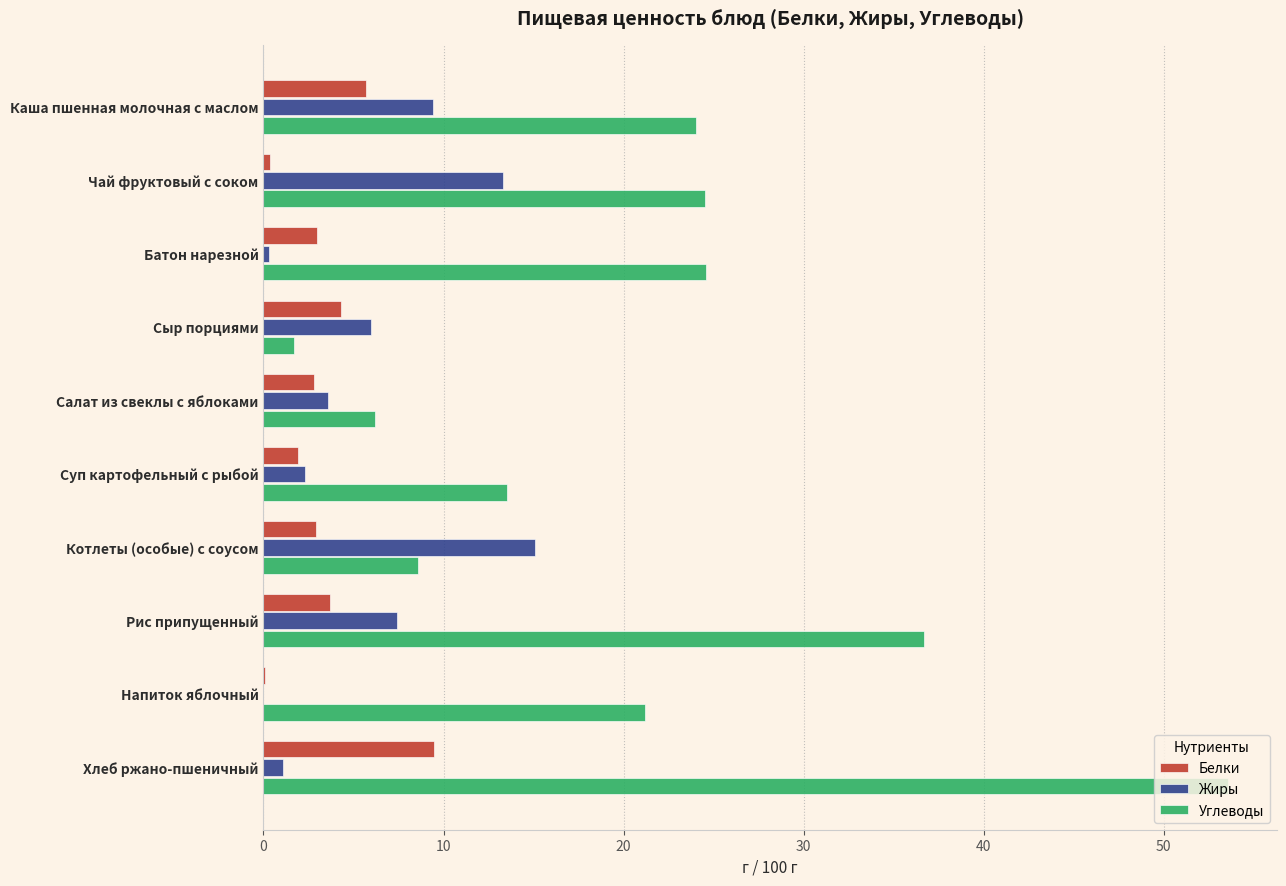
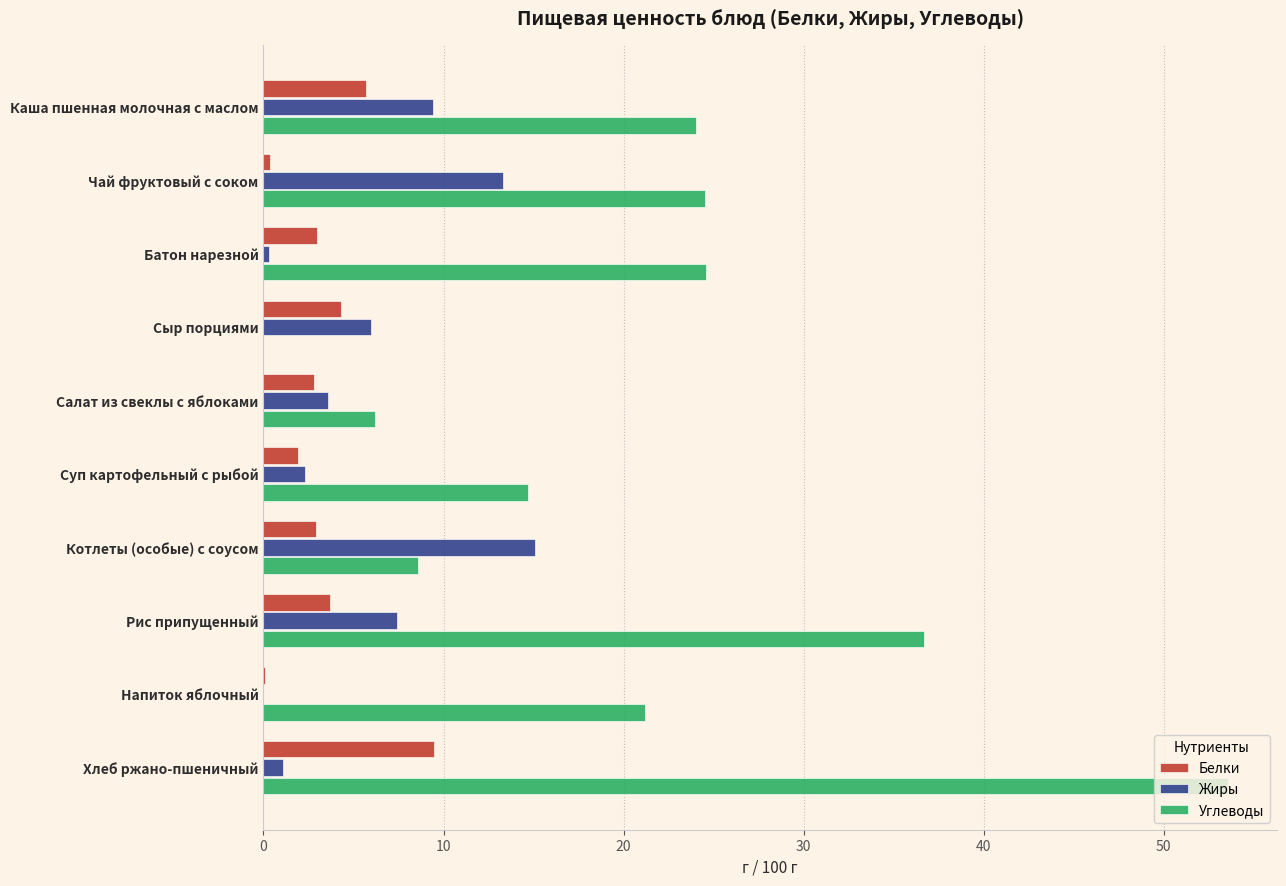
Углеводы, Сыр порциями: 1.7 -> 0.0
Углеводы, Суп картофельный с рыбой: 13.5 -> 14.7
